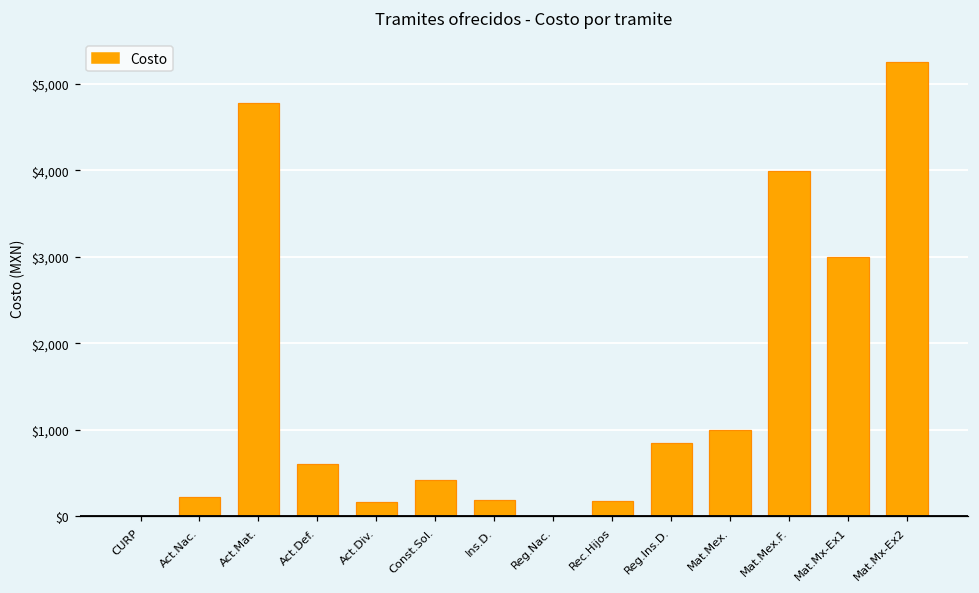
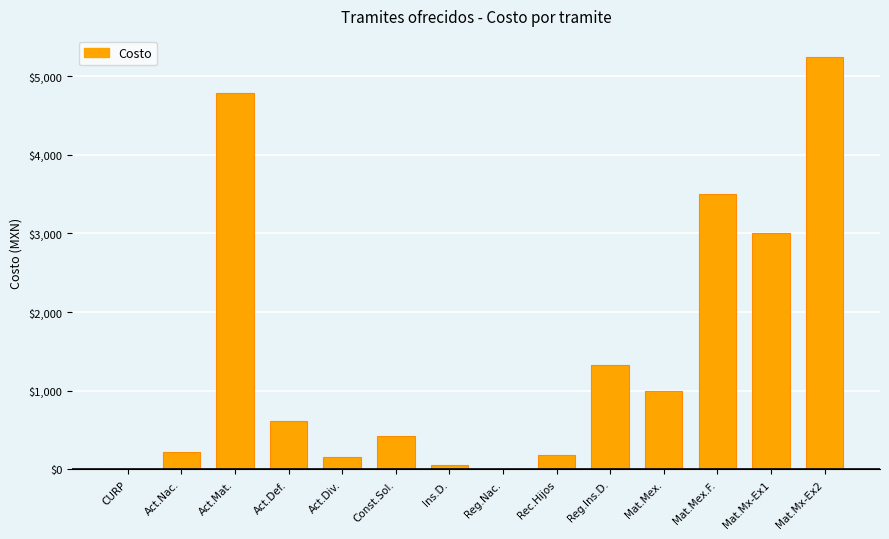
Ins.D.: $200 -> $100
Reg.Ins.D.: $900 -> $1,300
Mat.Mex.F.: $4,000 -> $3,500
